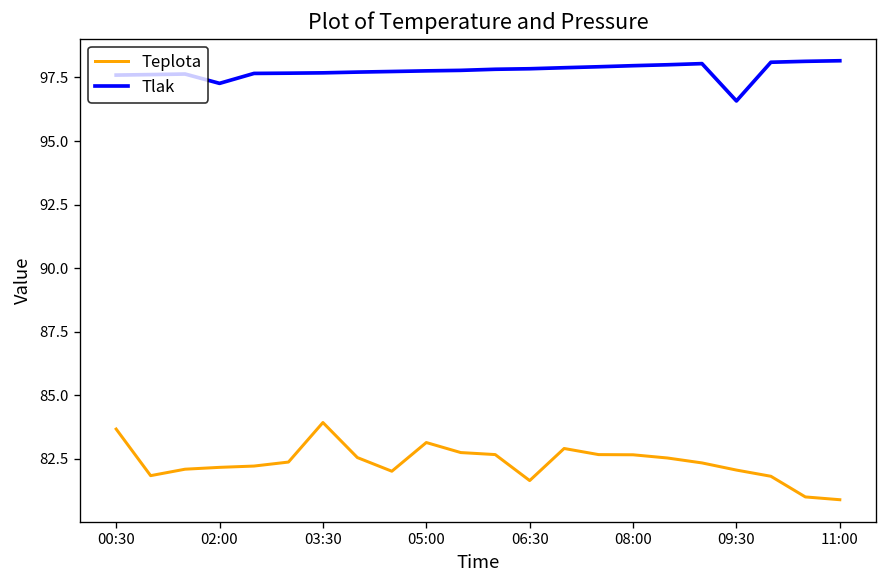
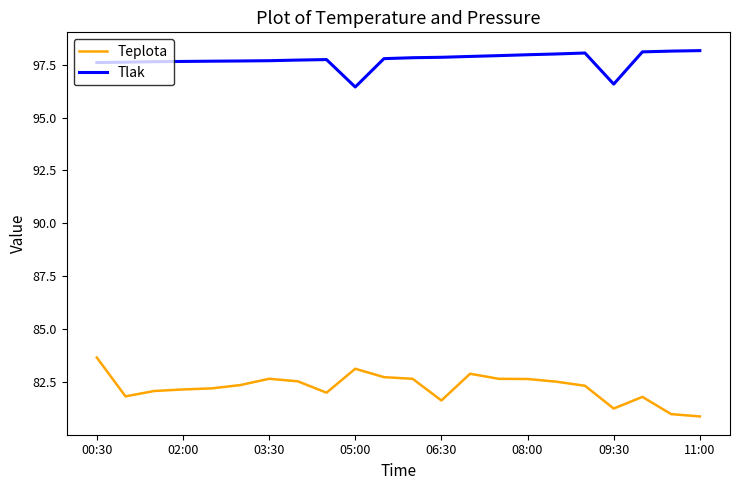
Tlak, 02:00: 97.3 -> 97.6
Teplota, 03:30: 83.9 -> 82.7
Tlak, 05:00: 97.8 -> 96.4
Teplota, 09:30: 82.1 -> 81.3
